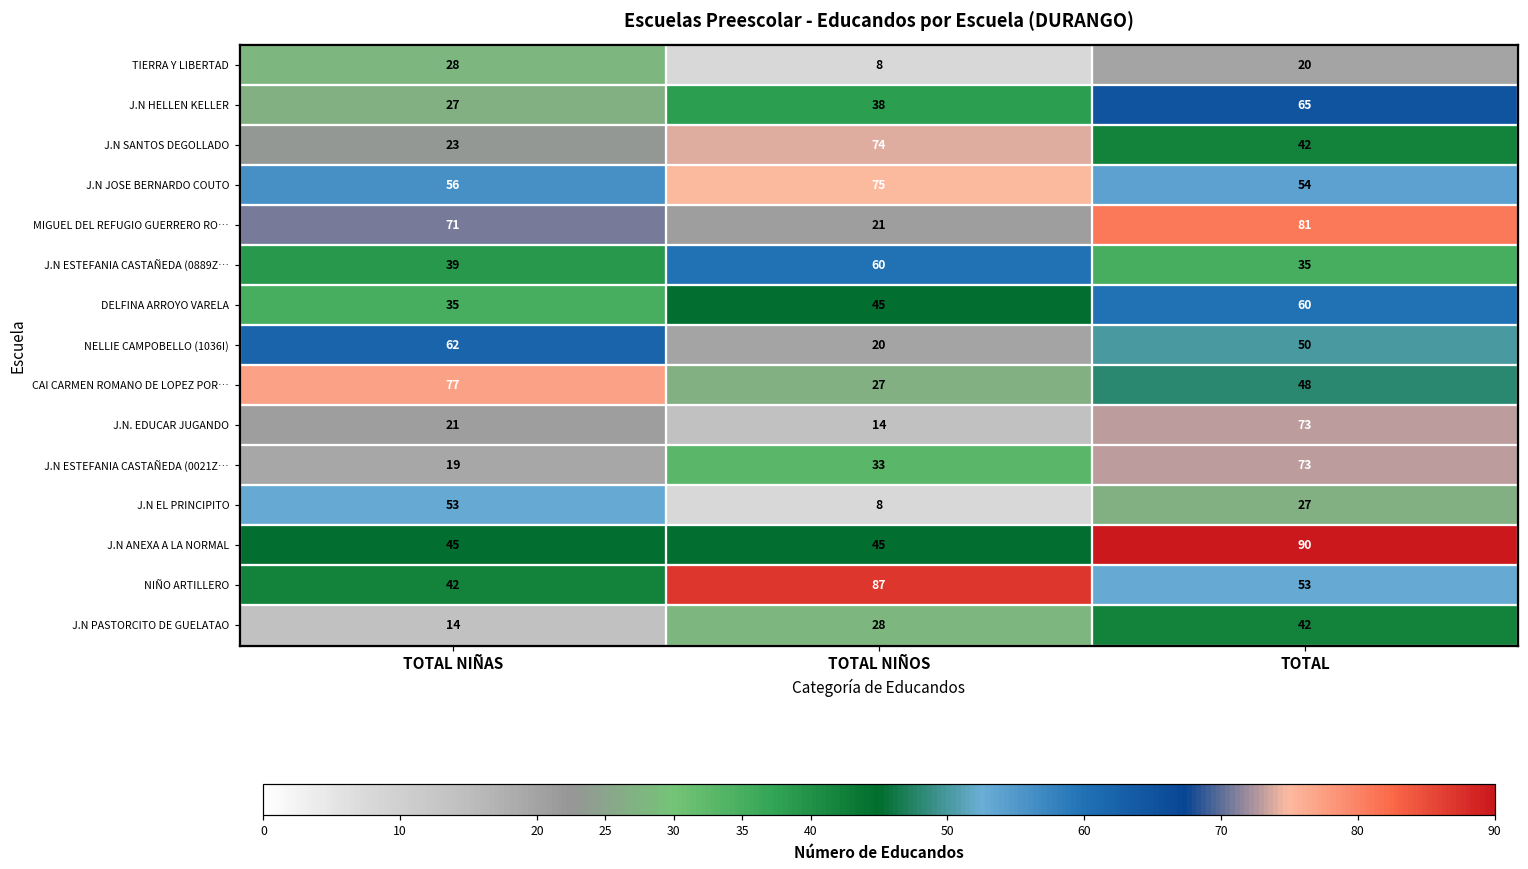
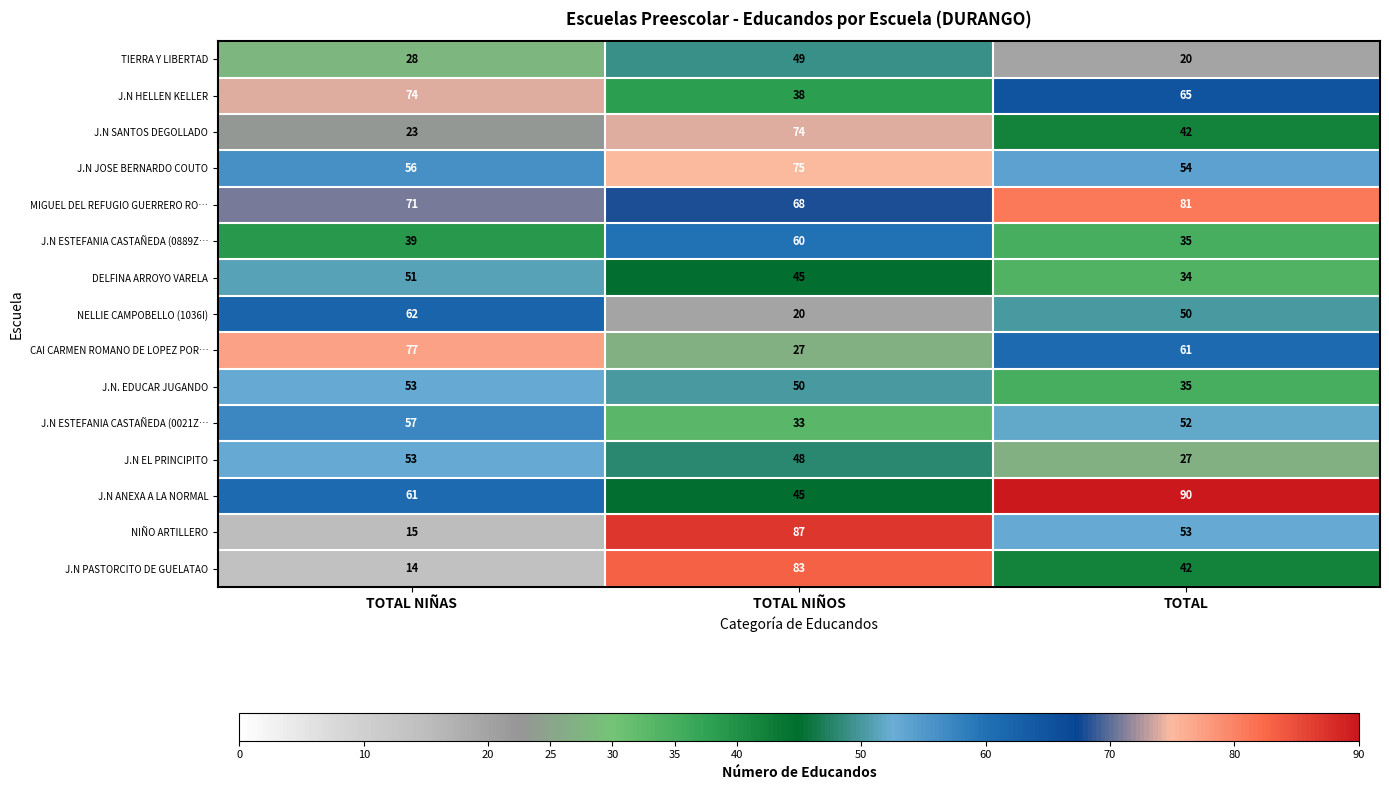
TIERRA Y LIBERTAD, TOTAL NIÑOS: 8 -> 49
J.N HELLEN KELLER, TOTAL NIÑAS: 27 -> 74
MIGUEL DEL REFUGIO GUERRERO RO…, TOTAL NIÑOS: 21 -> 68
DELFINA ARROYO VARELA, TOTAL NIÑAS: 35 -> 51
DELFINA ARROYO VARELA, TOTAL: 60 -> 34
CAI CARMEN ROMANO DE LOPEZ POR…, TOTAL: 48 -> 61
J.N. EDUCAR JUGANDO, TOTAL NIÑAS: 21 -> 53
J.N. EDUCAR JUGANDO, TOTAL NIÑOS: 14 -> 50
J.N. EDUCAR JUGANDO, TOTAL: 73 -> 35
J.N ESTEFANIA CASTAÑEDA (0021Z…, TOTAL NIÑAS: 19 -> 57
J.N ESTEFANIA CASTAÑEDA (0021Z…, TOTAL: 73 -> 52
J.N EL PRINCIPITO, TOTAL NIÑOS: 8 -> 48
J.N ANEXA A LA NORMAL, TOTAL NIÑAS: 45 -> 61
NIÑO ARTILLERO, TOTAL NIÑAS: 42 -> 15
J.N PASTORCITO DE GUELATAO, TOTAL NIÑOS: 28 -> 83
